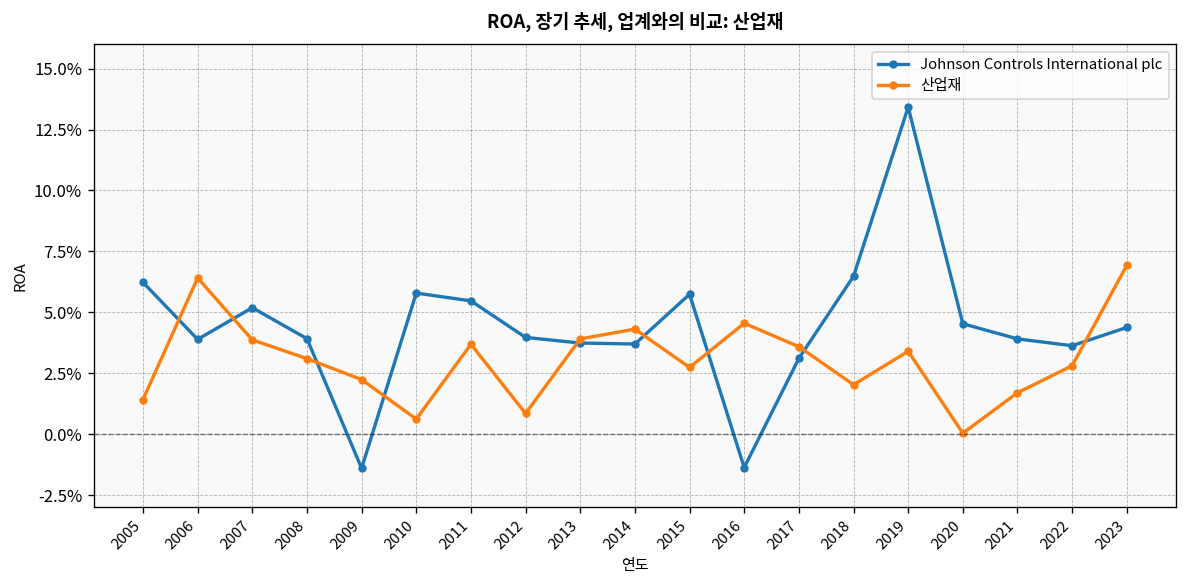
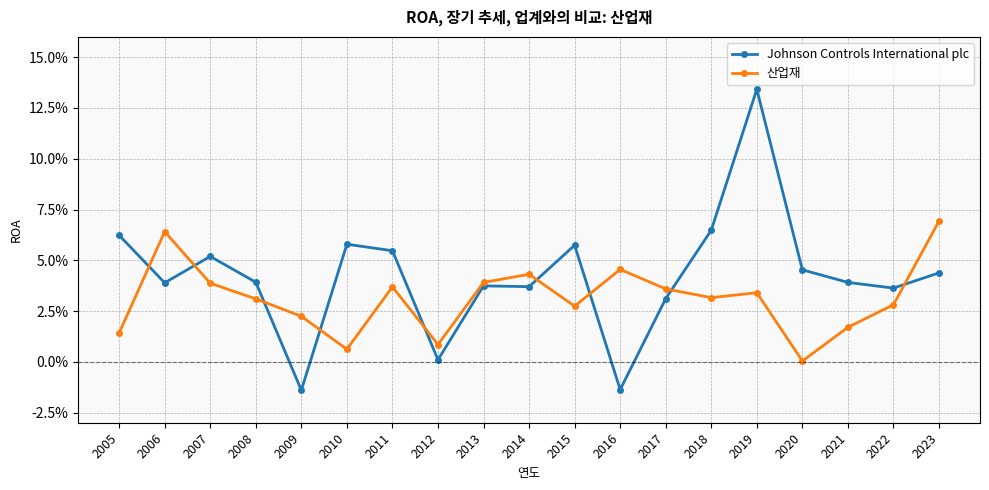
Johnson Controls International plc, 2012: 4.0% -> 0.1%
산업재, 2018: 2.0% -> 3.2%
